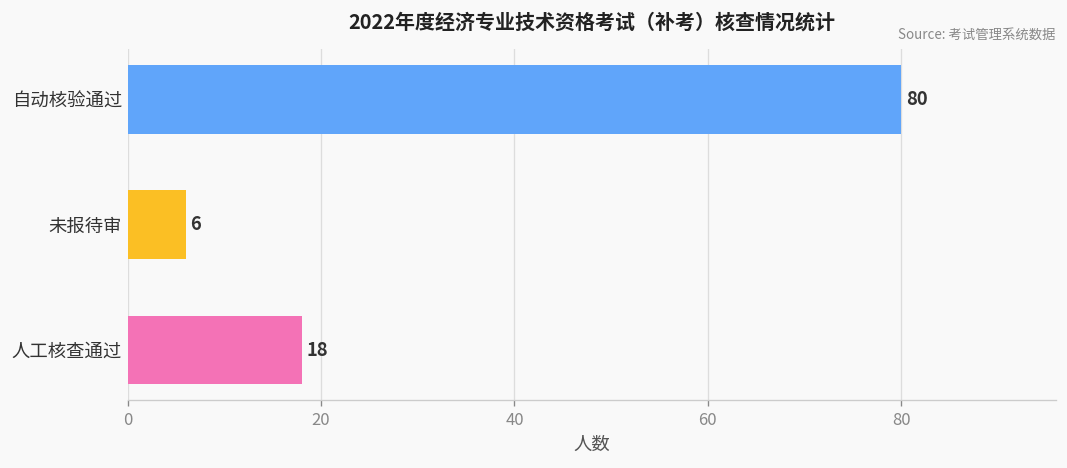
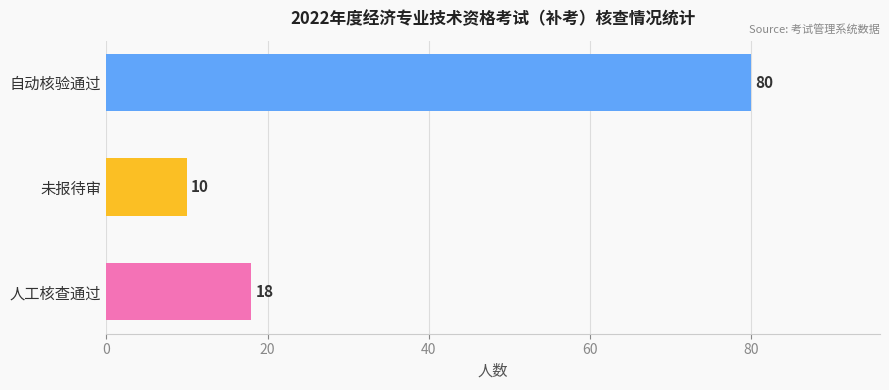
未报待审: 6 -> 10
